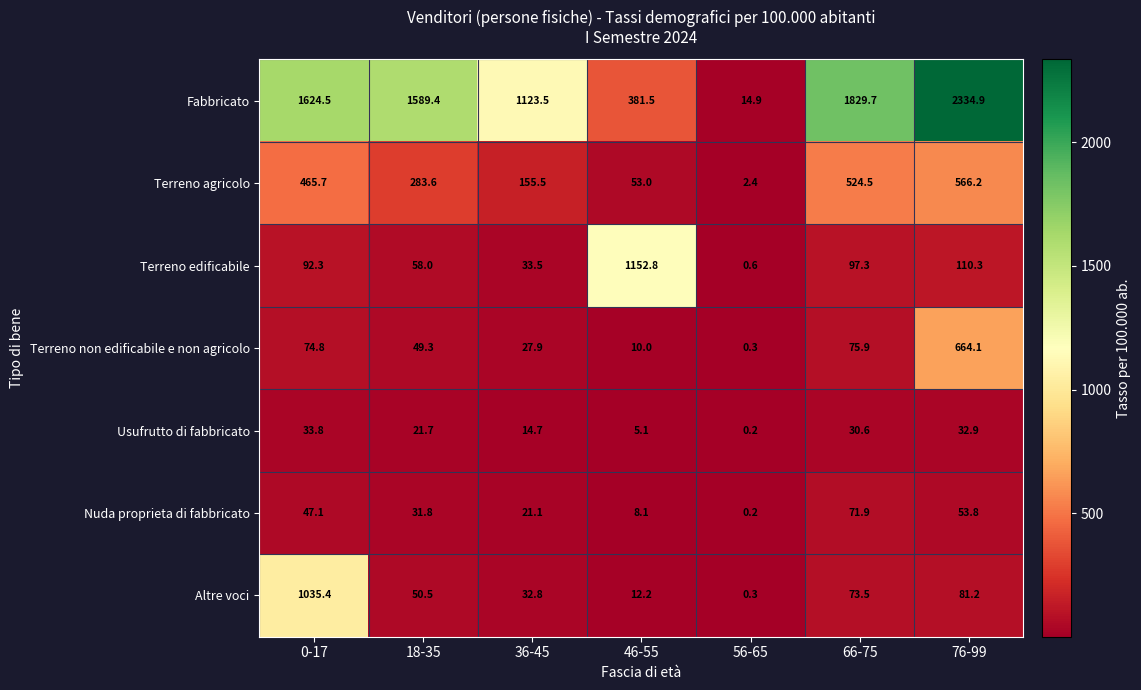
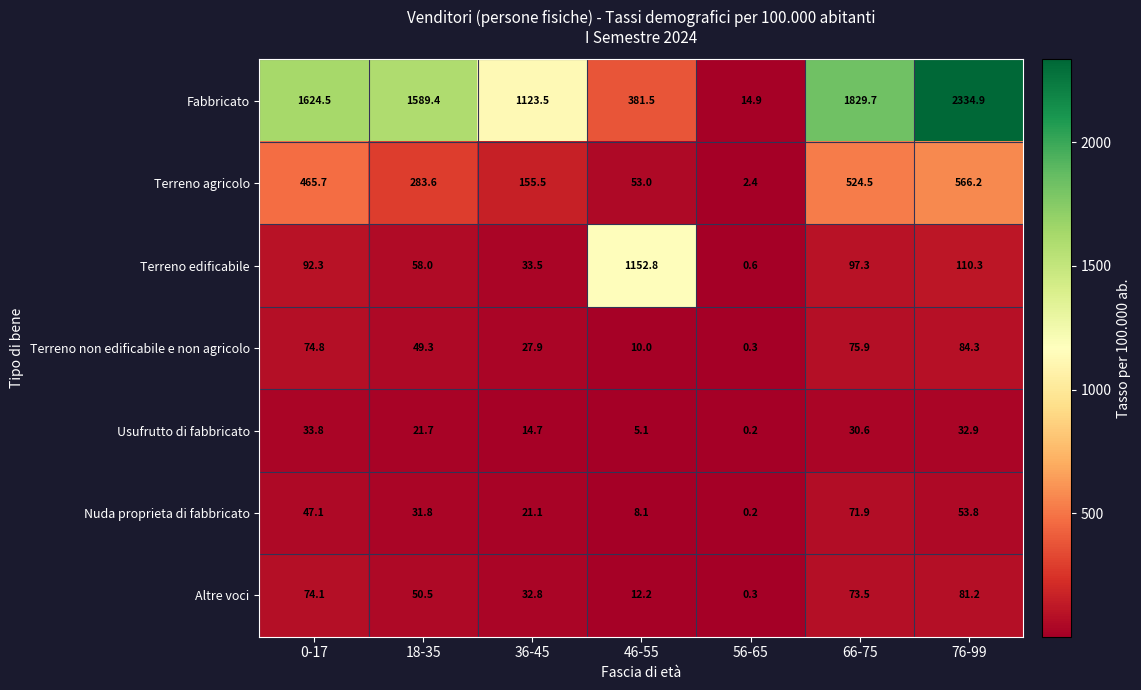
Terreno non edificabile e non agricolo, 76-99: 664.1 -> 84.3
Altre voci, 0-17: 1035.4 -> 74.1
